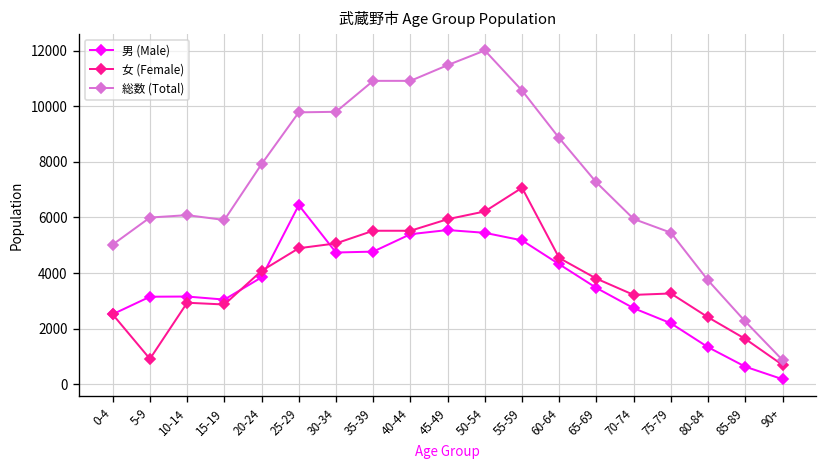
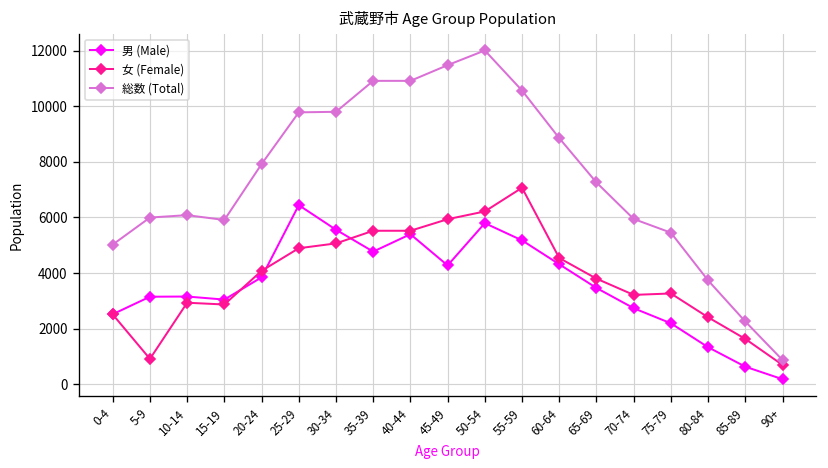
男 (Male), 30-34: 4700 -> 5600
男 (Male), 45-49: 5500 -> 4300
男 (Male), 50-54: 5400 -> 5800
